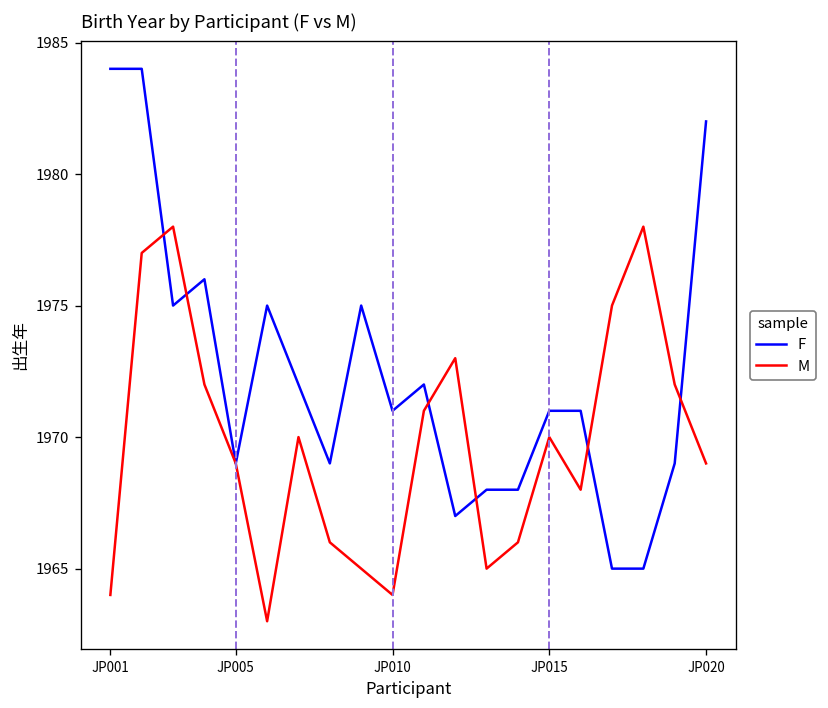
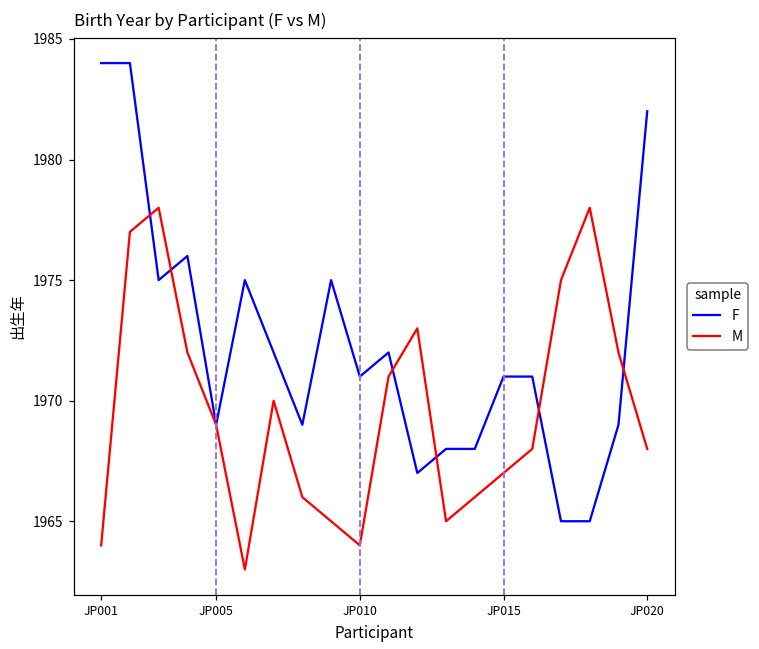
M, JP015: 1970 -> 1967
M, JP020: 1969 -> 1968
